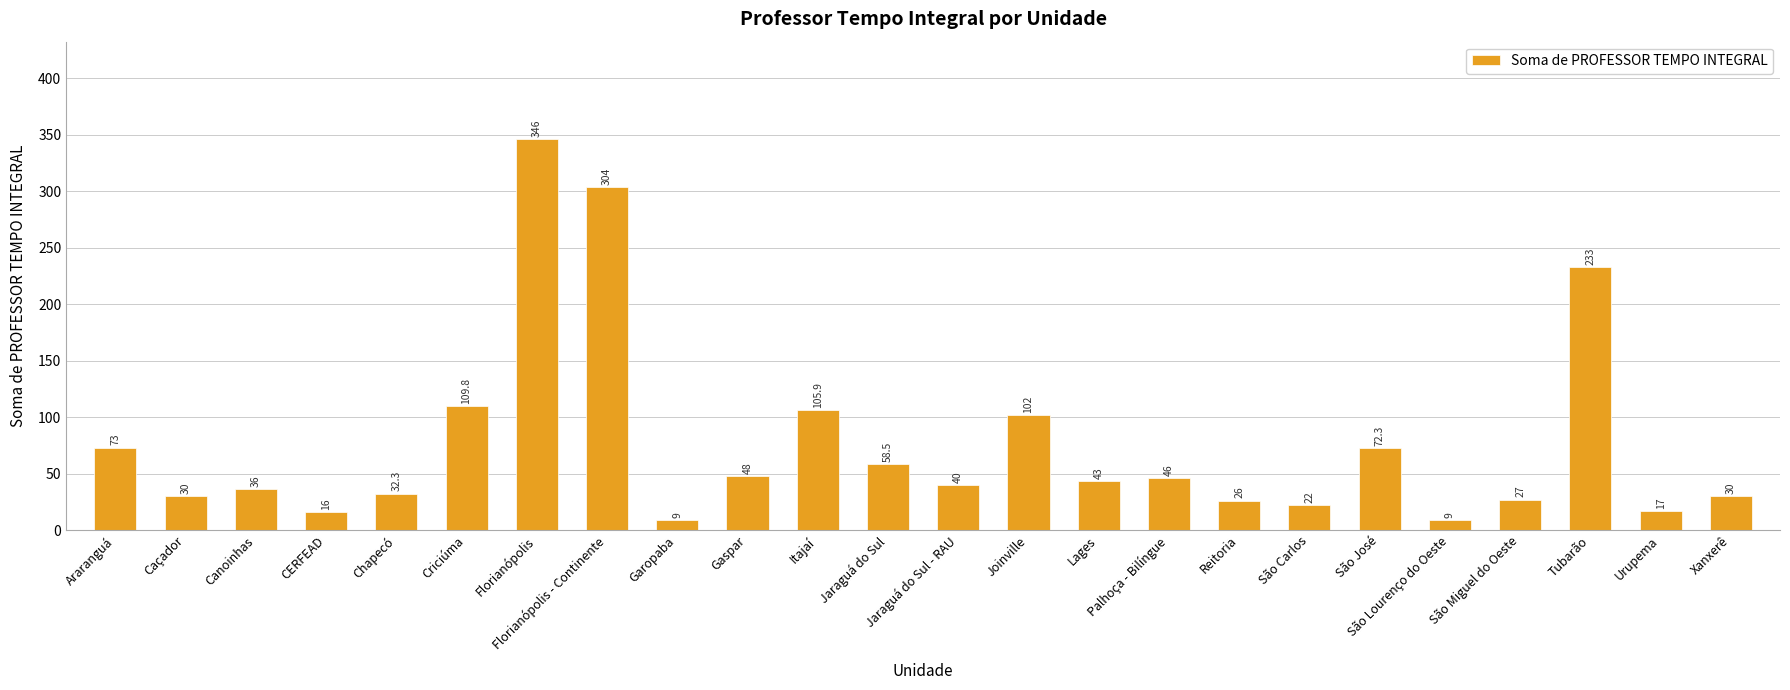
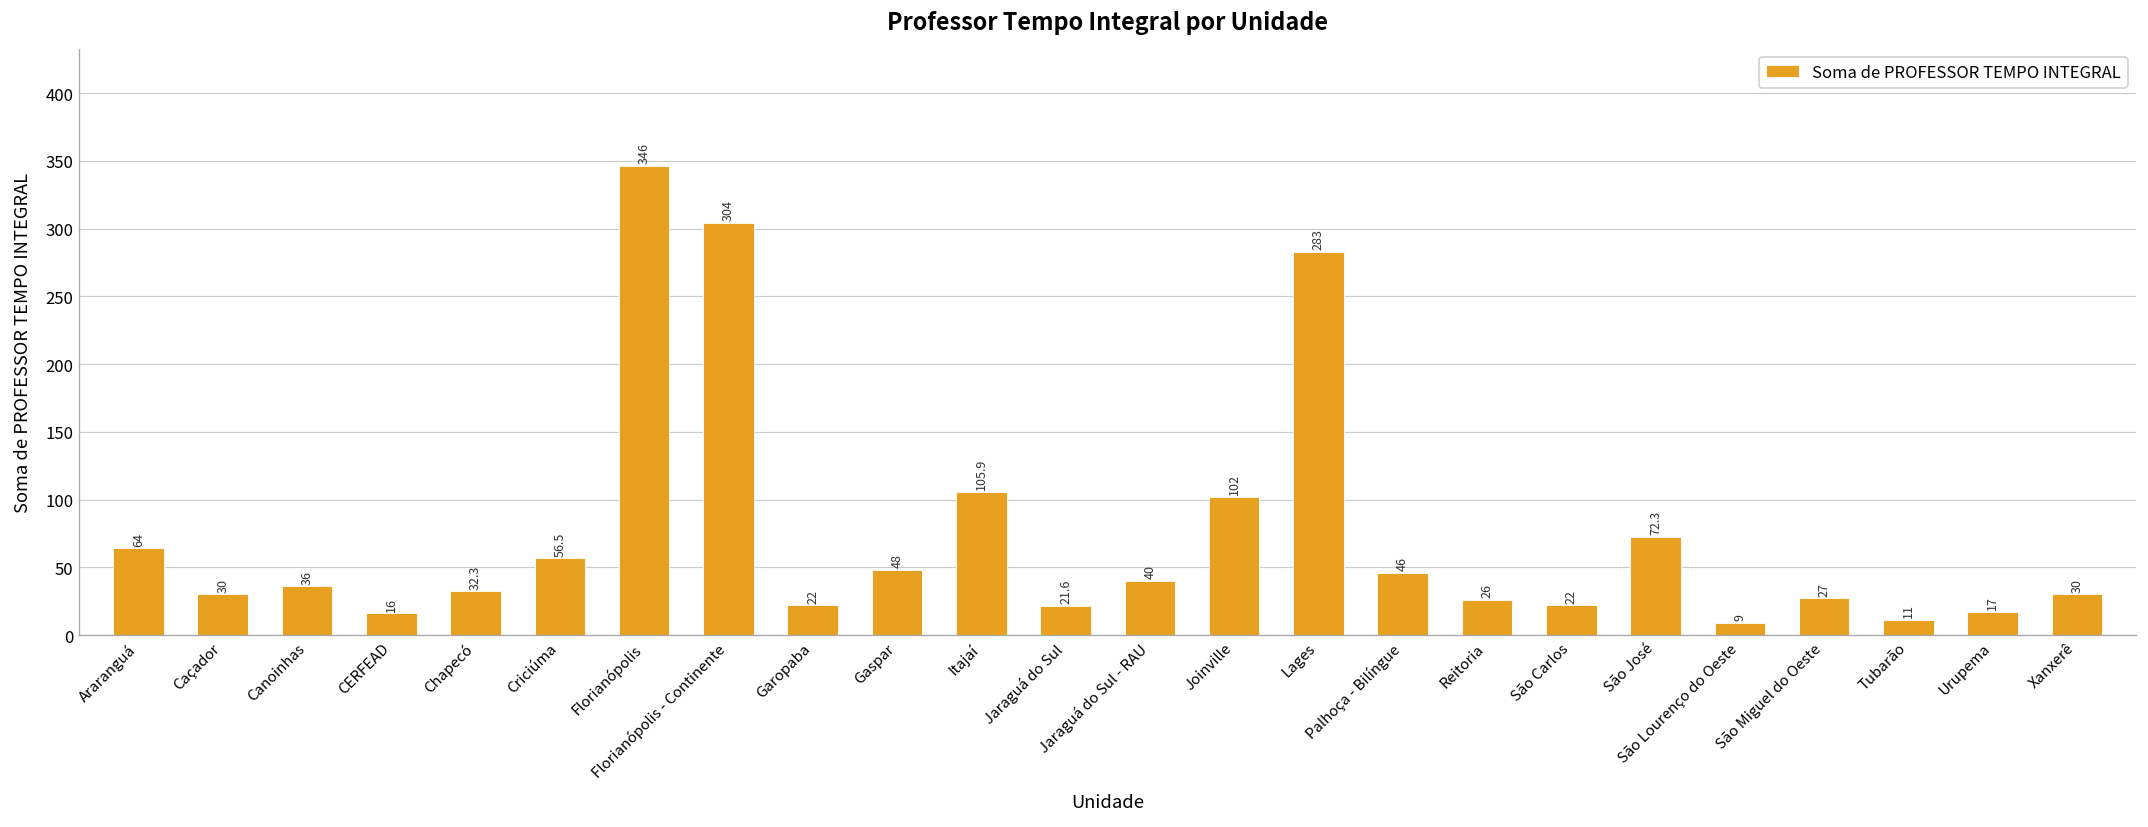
Araranguá: 73 -> 64
Criciúma: 109.8 -> 56.5
Garopaba: 9 -> 22
Jaraguá do Sul: 58.5 -> 21.6
Lages: 43 -> 283
Tubarão: 233 -> 11
